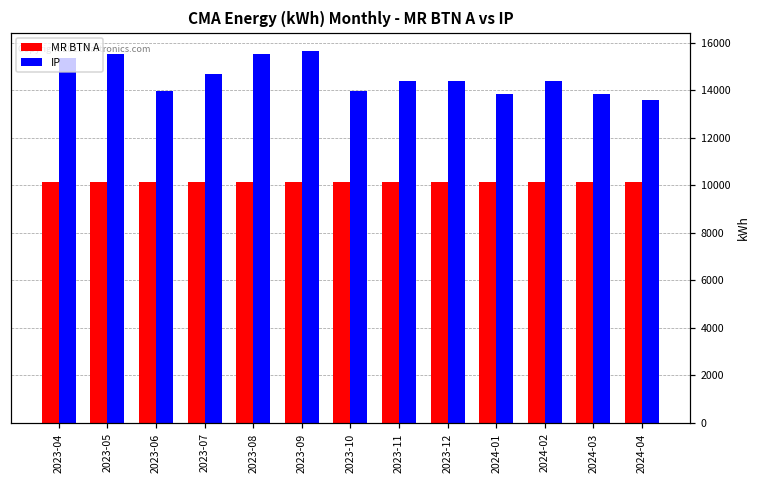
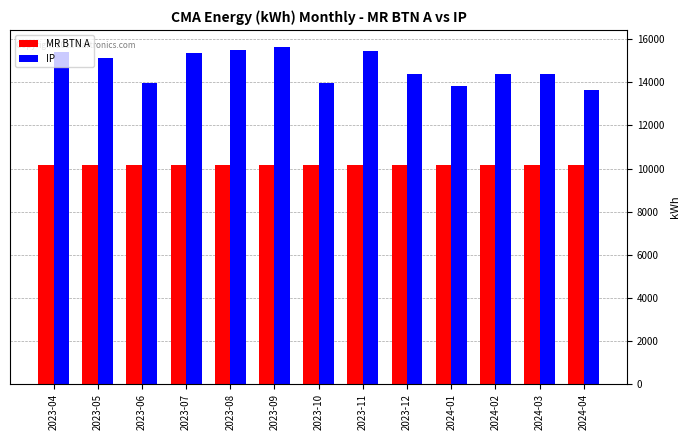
IP, 2023-05: 15500 -> 15100
IP, 2023-07: 14700 -> 15400
IP, 2023-11: 14400 -> 15500
IP, 2024-03: 13900 -> 14400
